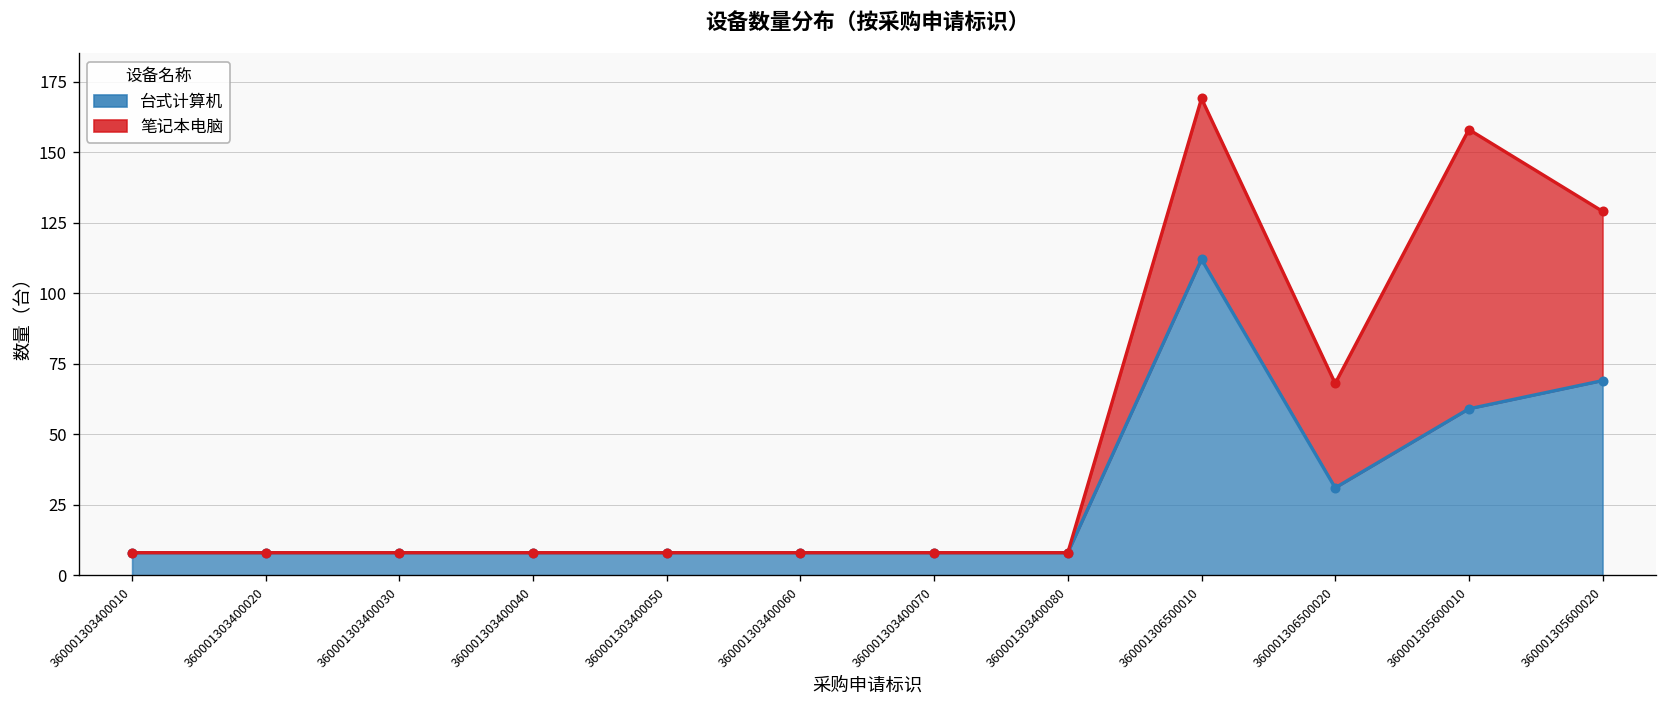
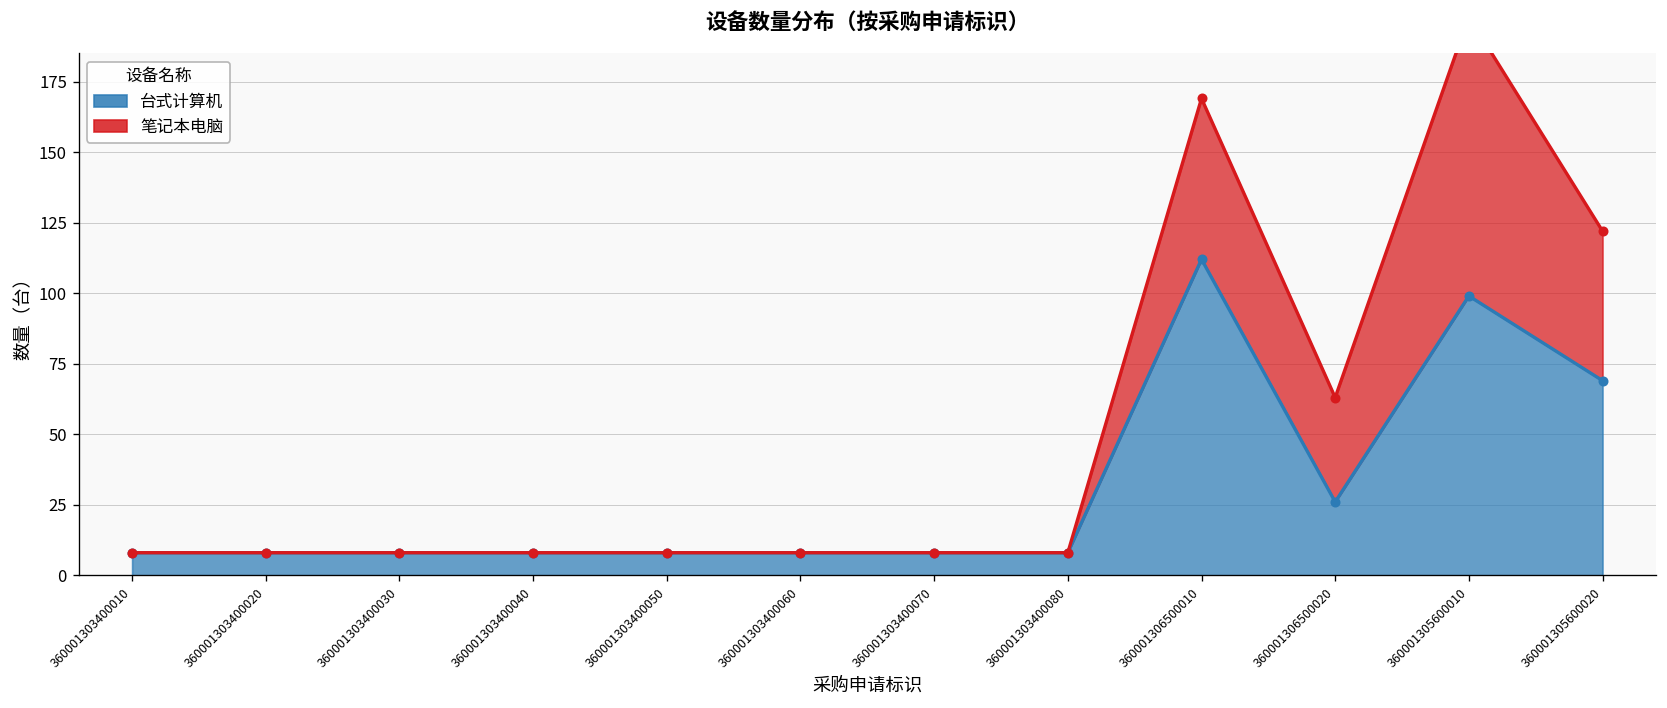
台式计算机, 360001306500020: 31 -> 26
台式计算机, 360001305600010: 59 -> 99
笔记本电脑, 360001305600020: 60 -> 53
